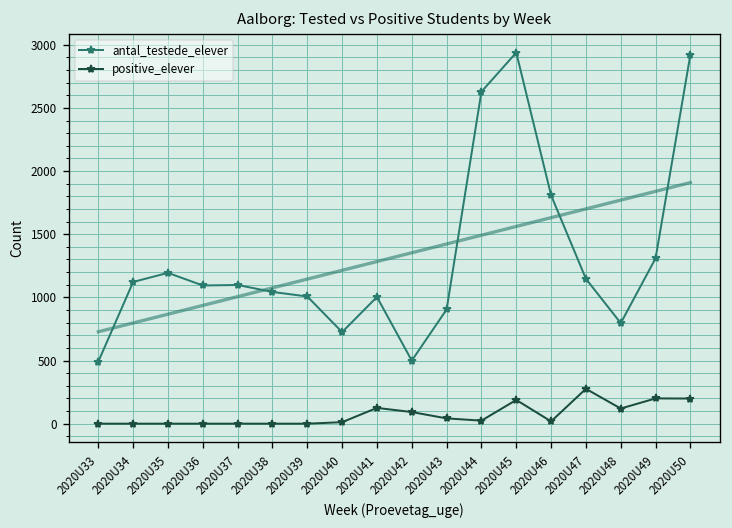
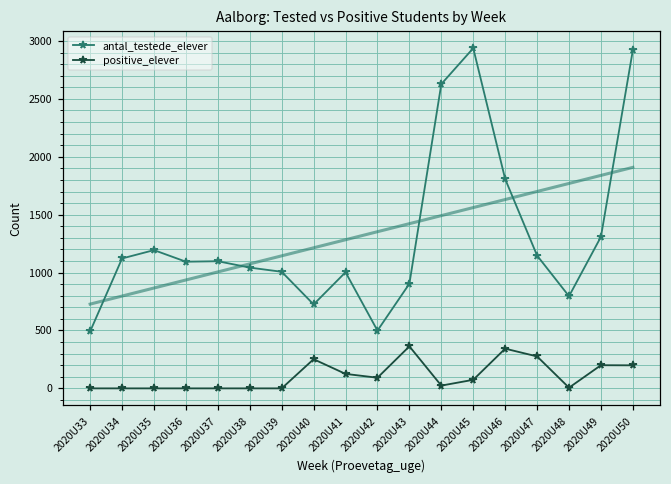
positive_elever, 2020U40: 10 -> 250
positive_elever, 2020U43: 40 -> 360
positive_elever, 2020U45: 190 -> 70
positive_elever, 2020U46: 20 -> 340
positive_elever, 2020U48: 120 -> 10
